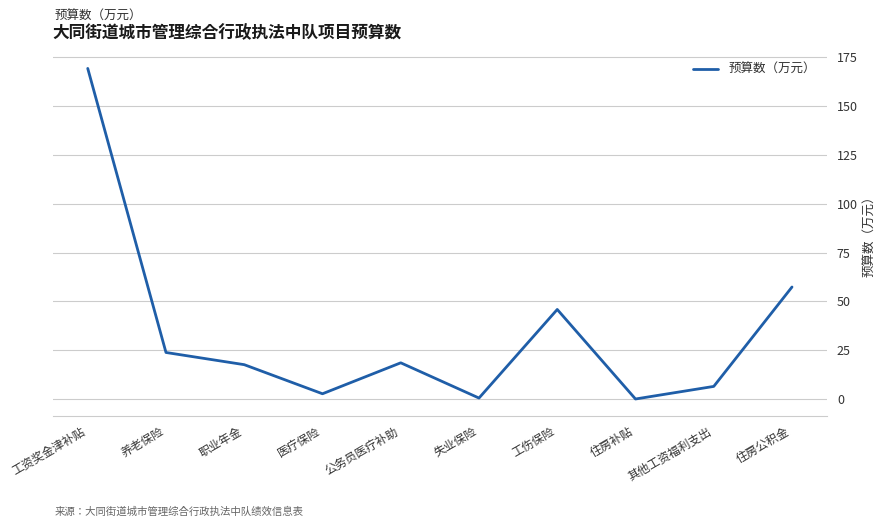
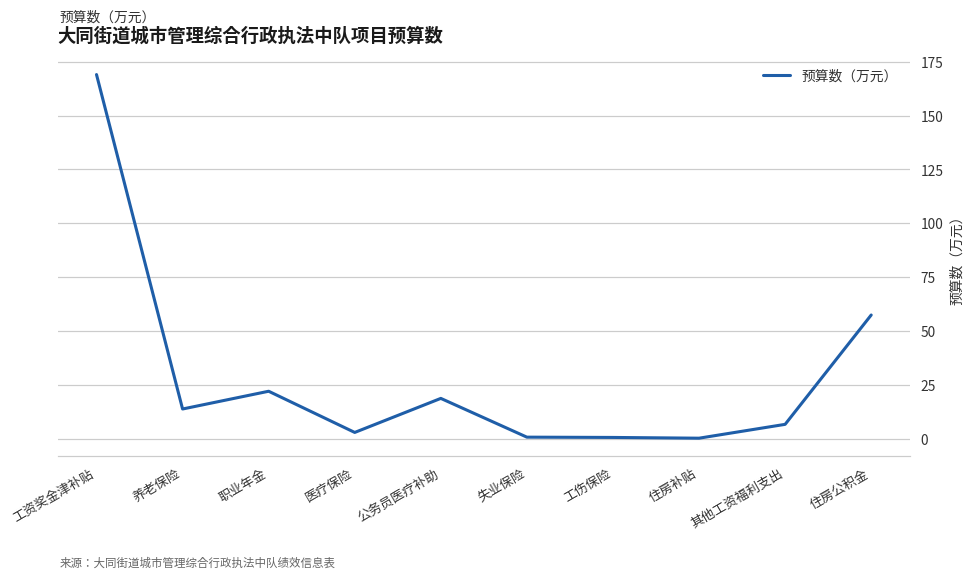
养老保险: 24 -> 14
职业年金: 18 -> 22
工伤保险: 46 -> 1
